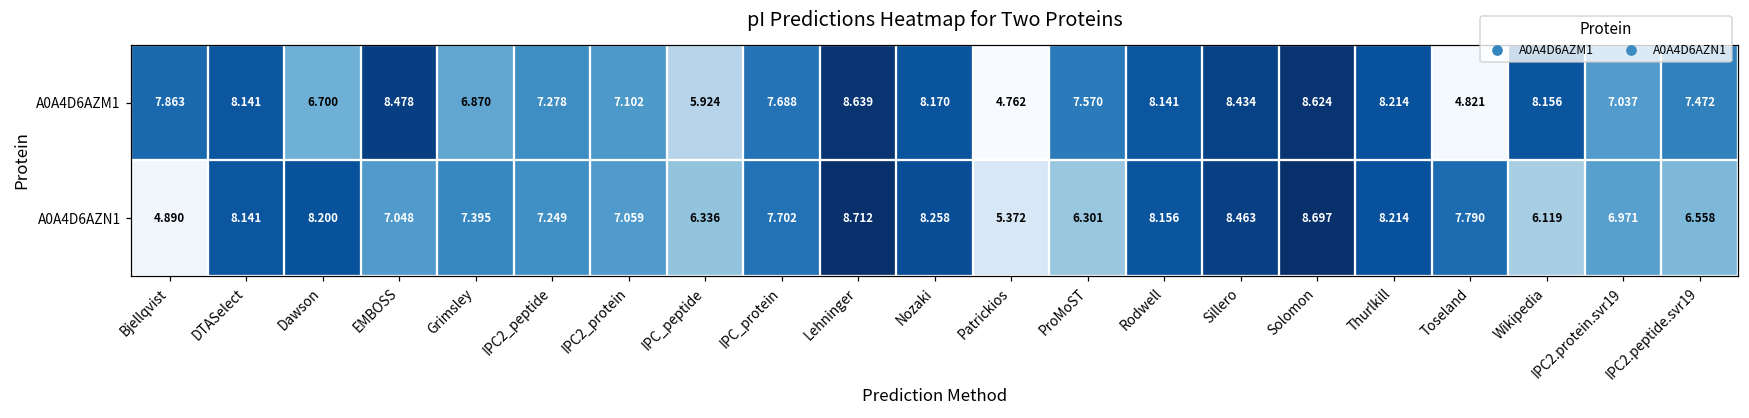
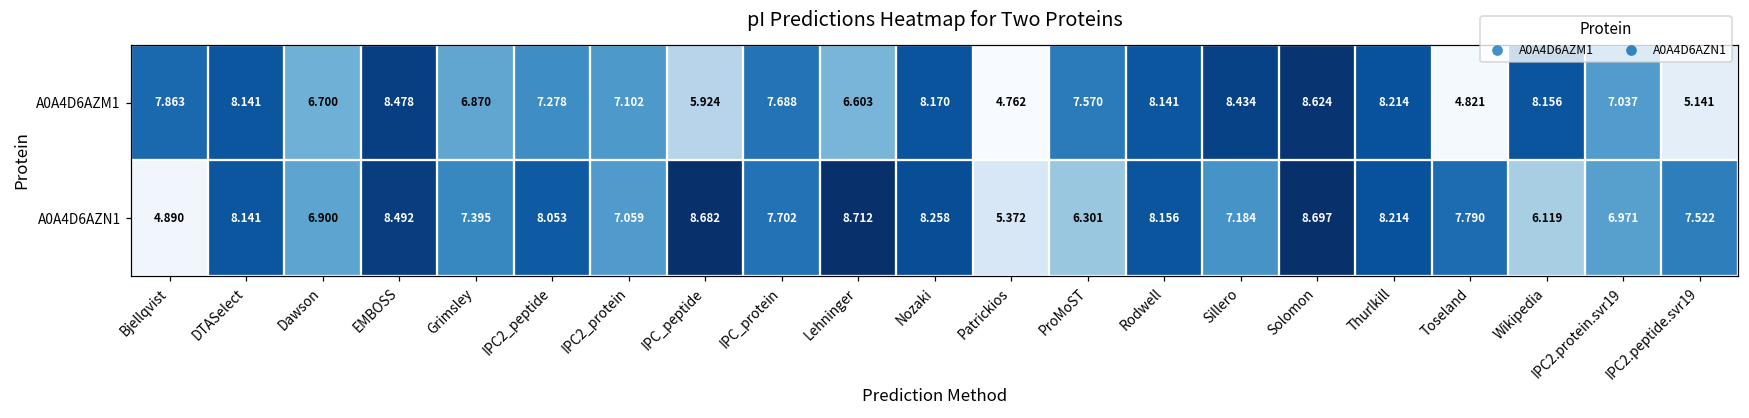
A0A4D6AZM1, Lehninger: 8.639 -> 6.603
A0A4D6AZM1, IPC2.peptide.svr19: 7.472 -> 5.141
A0A4D6AZN1, Dawson: 8.200 -> 6.900
A0A4D6AZN1, EMBOSS: 7.048 -> 8.492
A0A4D6AZN1, IPC2_peptide: 7.249 -> 8.053
A0A4D6AZN1, IPC_peptide: 6.336 -> 8.682
A0A4D6AZN1, Sillero: 8.463 -> 7.184
A0A4D6AZN1, IPC2.peptide.svr19: 6.558 -> 7.522
